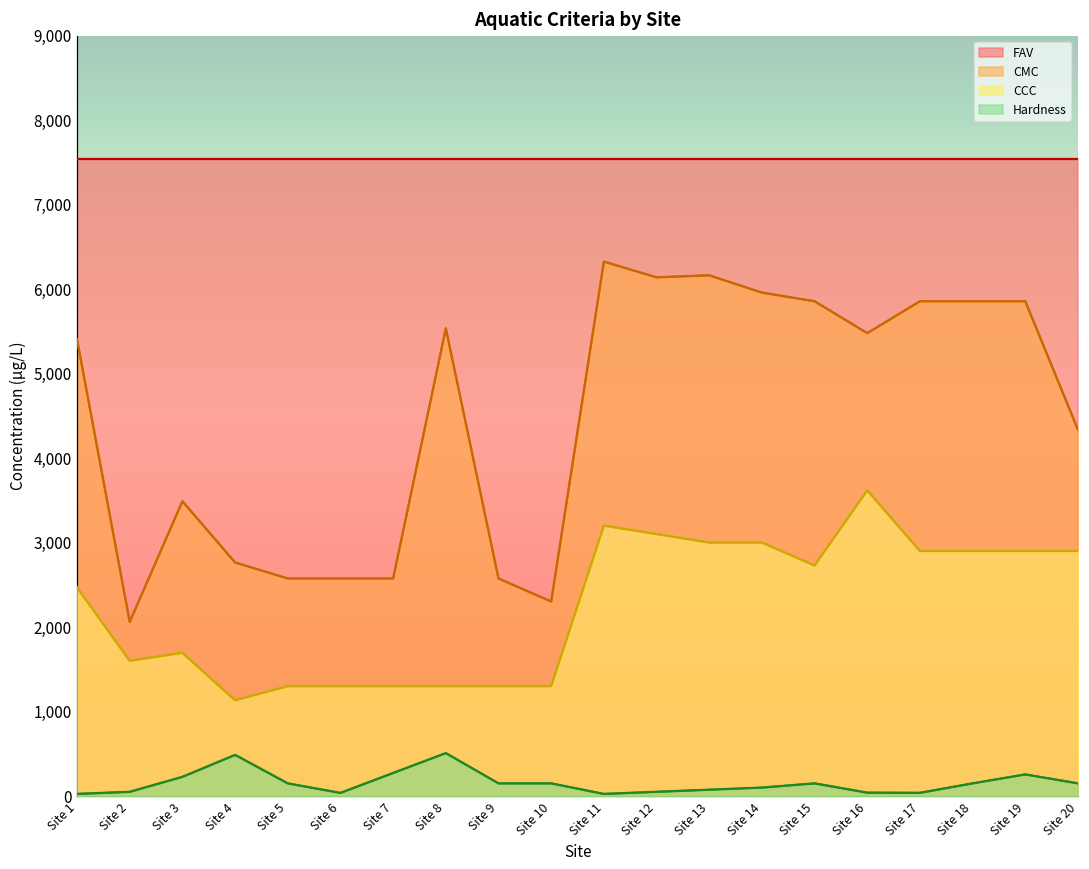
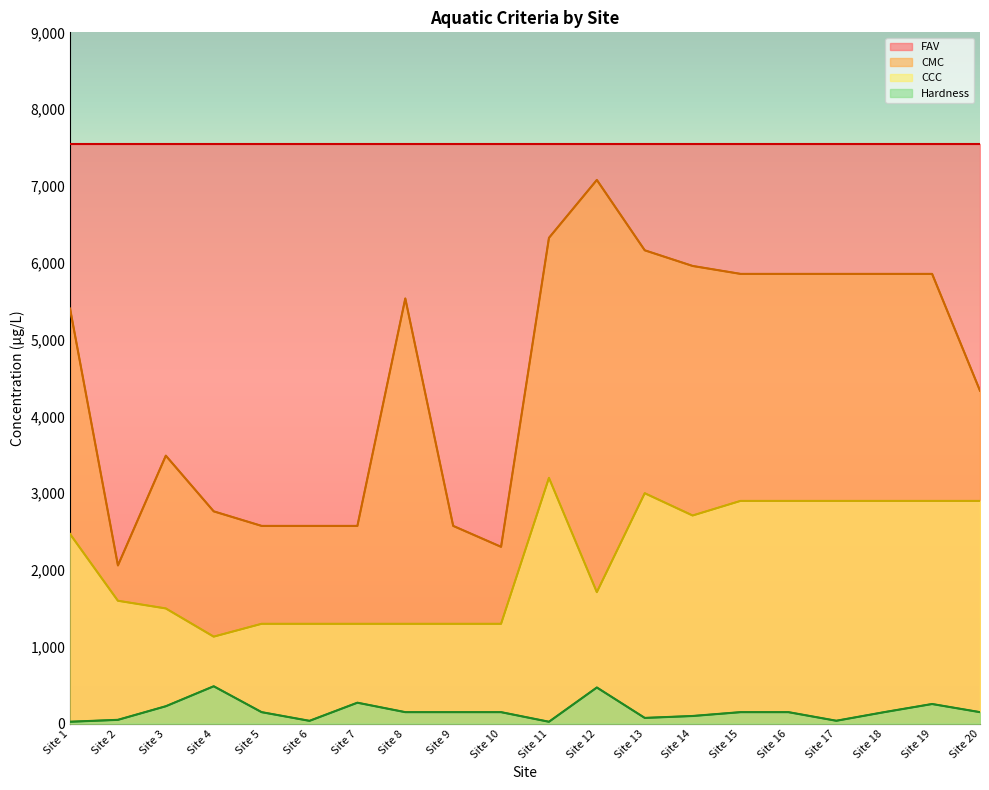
CCC, Site 3: 1,700 -> 1,500
Hardness, Site 8: 500 -> 200
CMC, Site 12: 6,100 -> 7,100
CCC, Site 12: 3,100 -> 1,700
Hardness, Site 12: 100 -> 500
CCC, Site 14: 3,000 -> 2,700
CCC, Site 15: 2,700 -> 2,900
CMC, Site 16: 5,500 -> 5,900
CCC, Site 16: 3,600 -> 2,900
Hardness, Site 16: 0 -> 200
